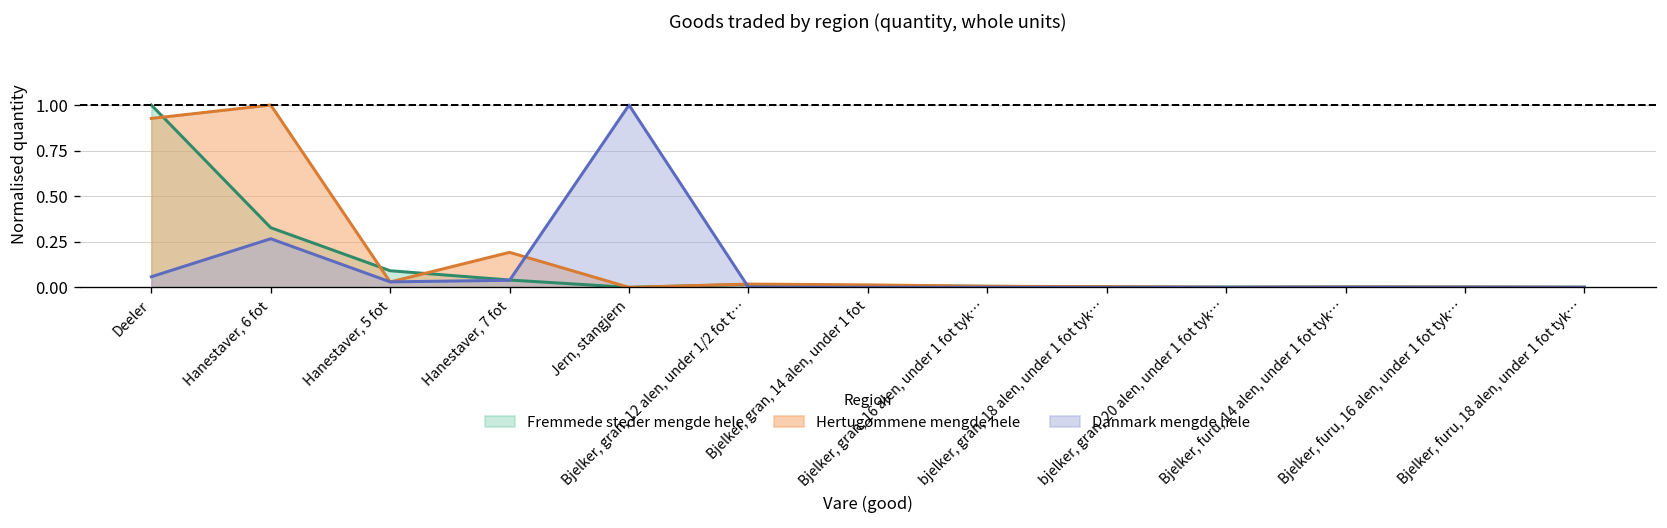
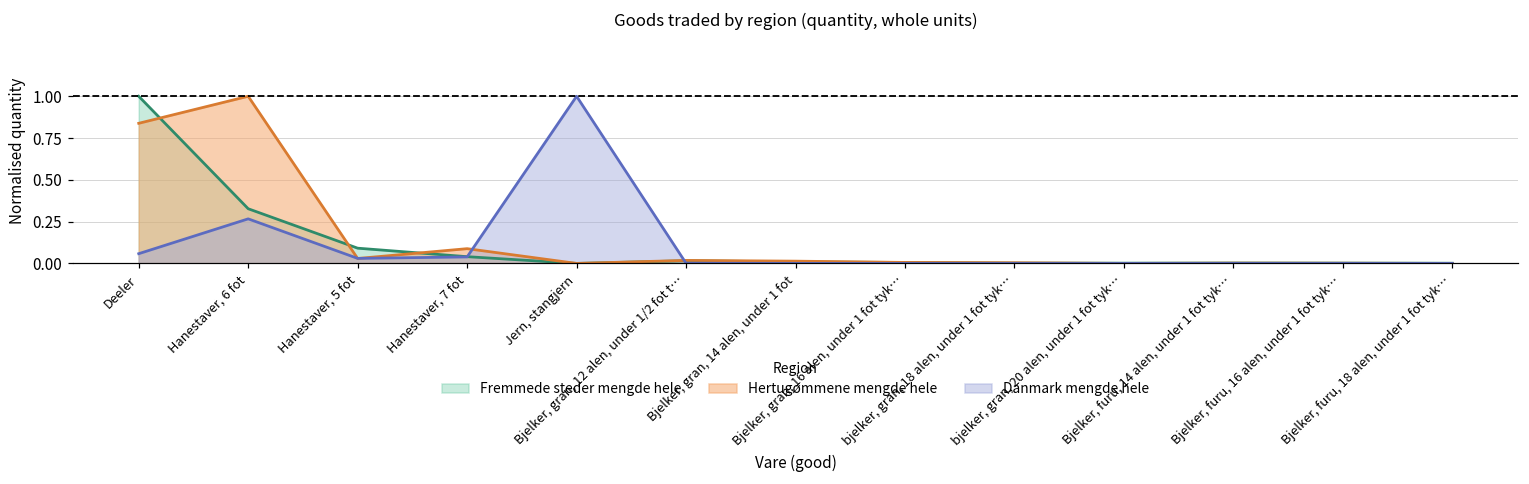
Hertugømmene mengde hele, Deeler: 0.93 -> 0.84
Hertugømmene mengde hele, Hanestaver, 7 fot: 0.19 -> 0.09
